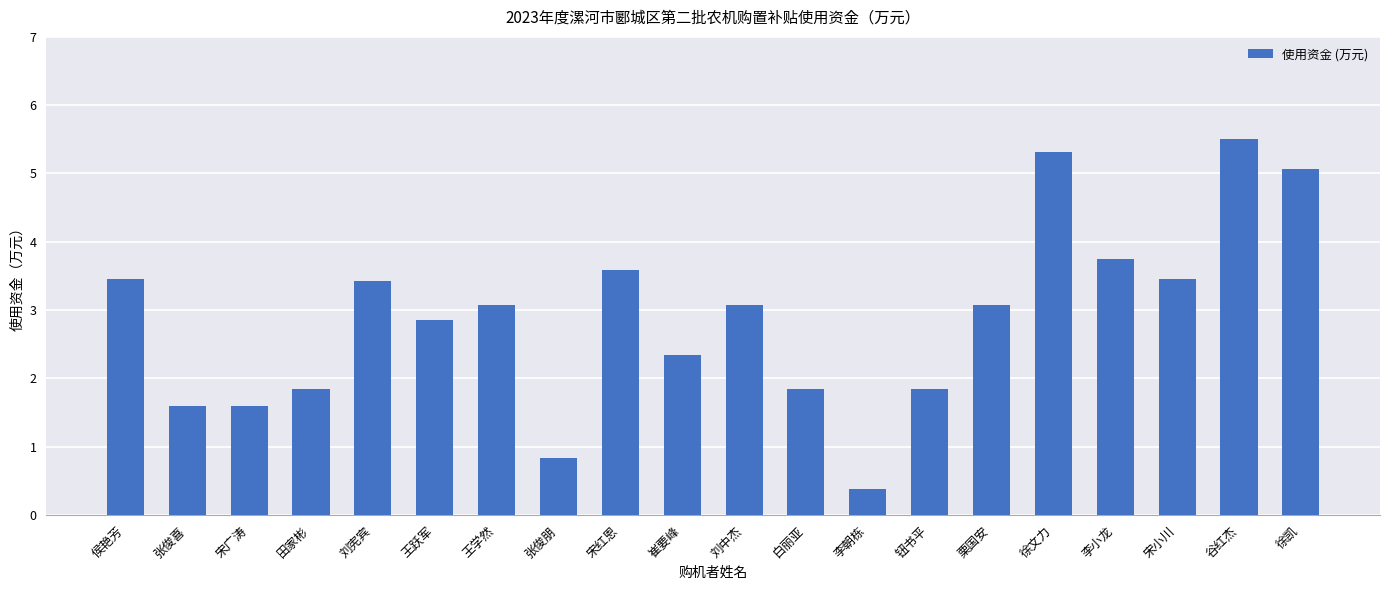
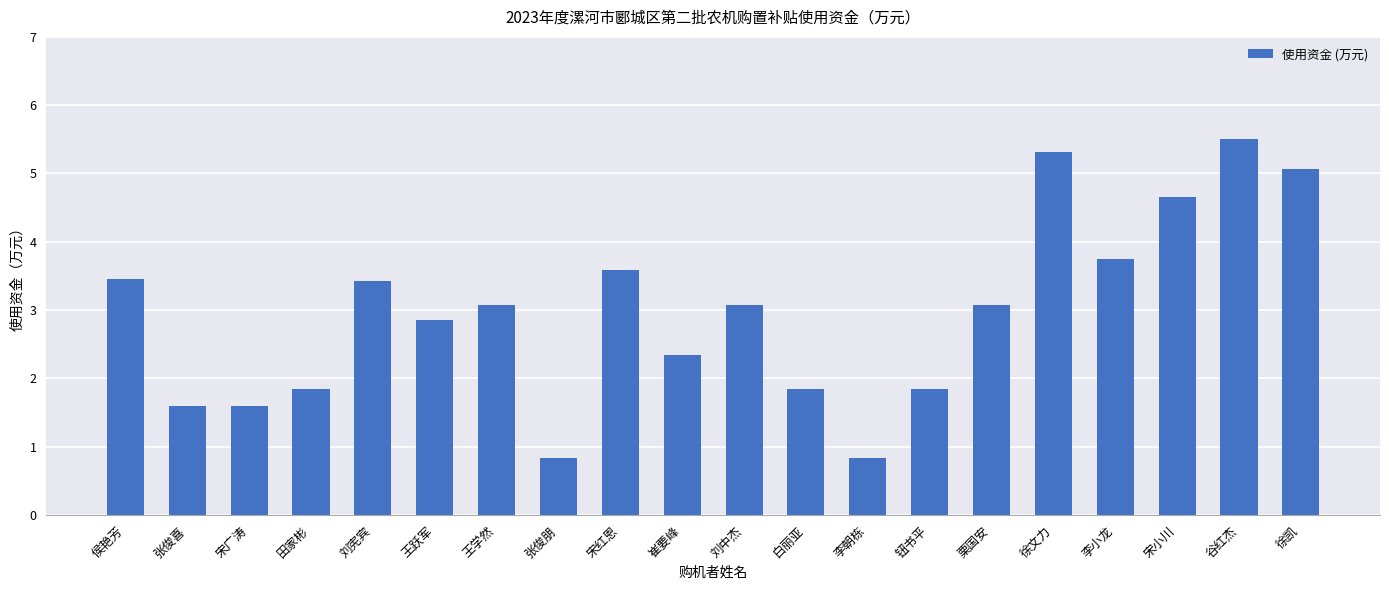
李朝栋: 0.4 -> 0.8
宋小川: 3.5 -> 4.7
